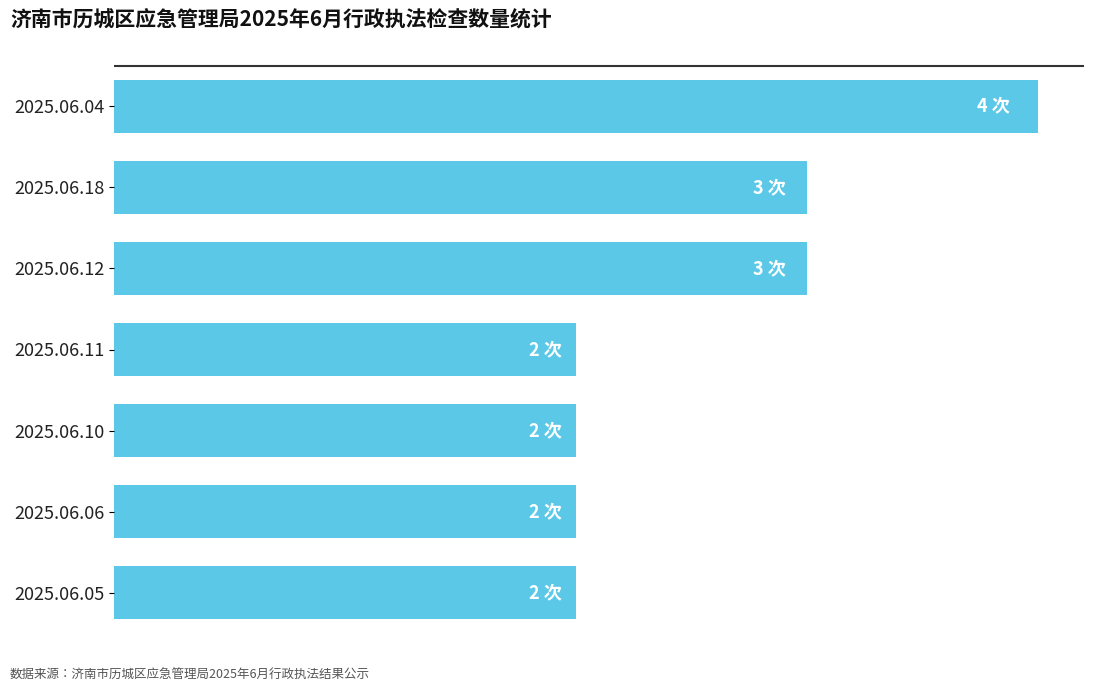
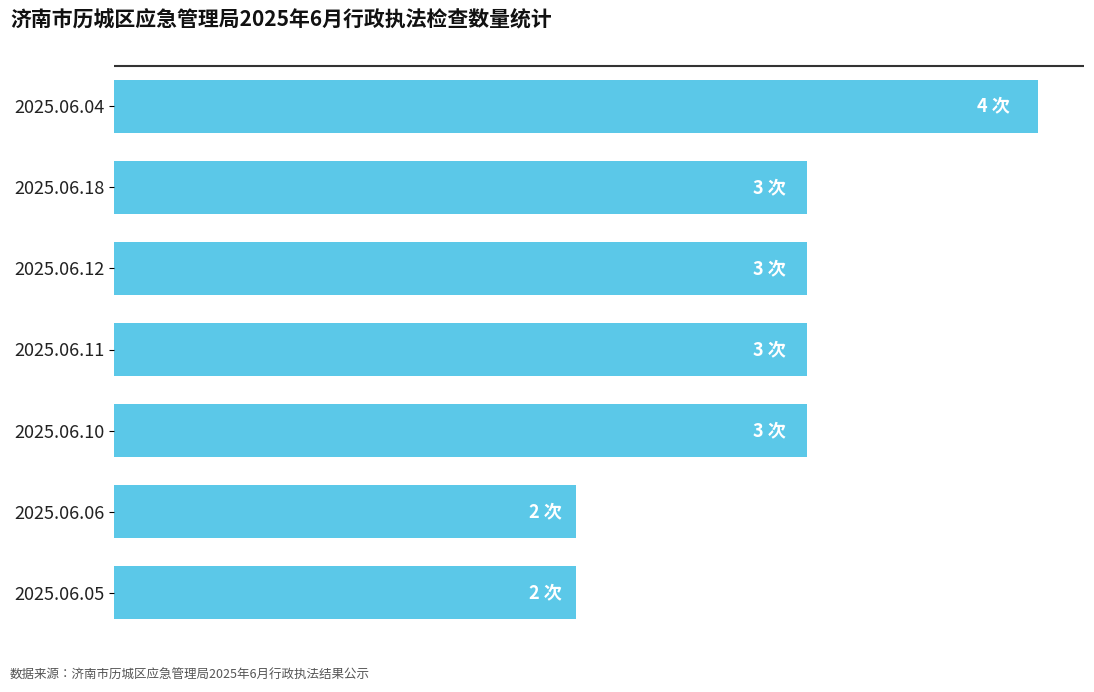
2025.06.11: 2 -> 3
2025.06.10: 2 -> 3
